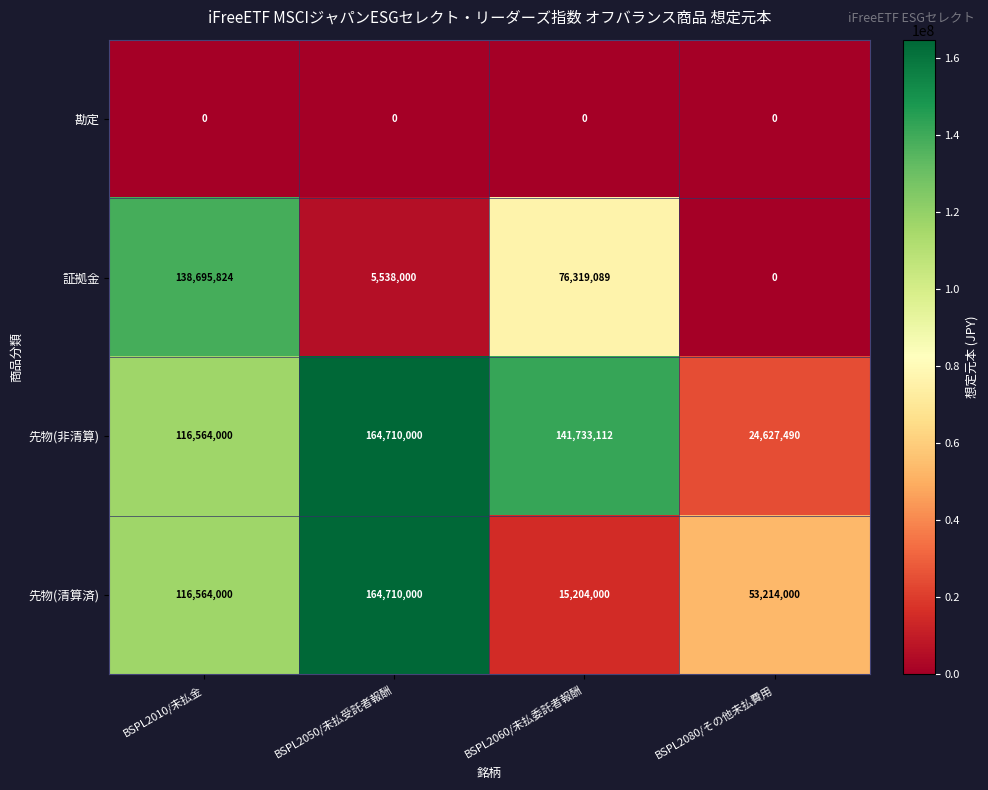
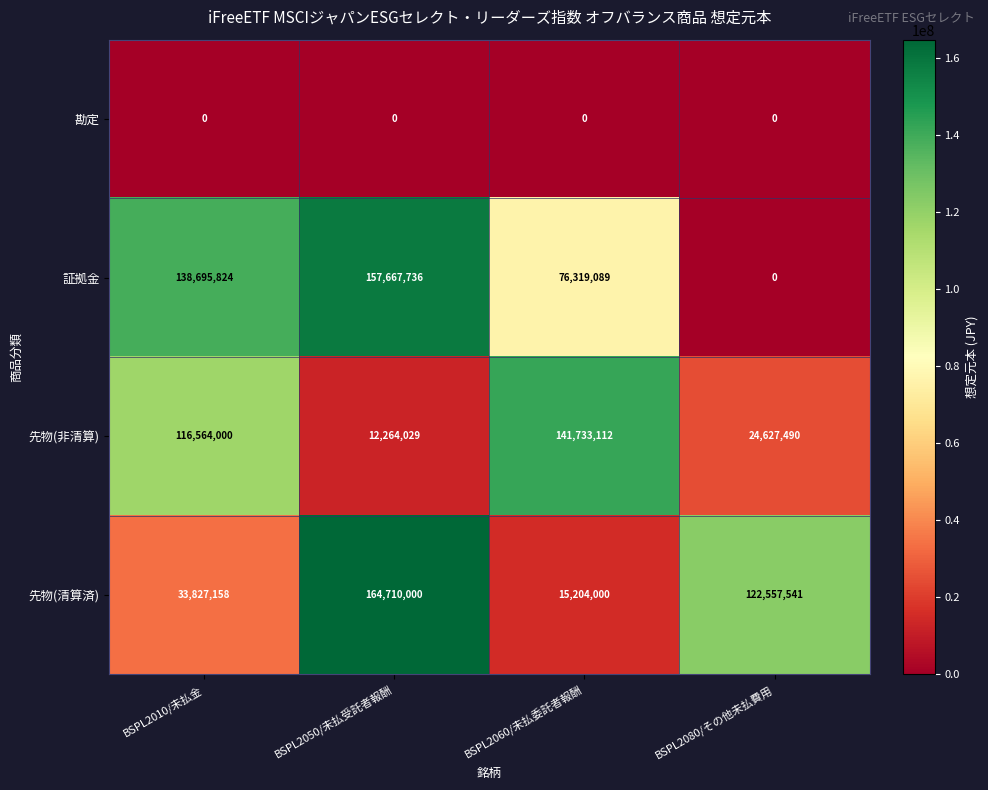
証拠金, BSPL2050/未払受託者報酬: 5,538,000 -> 157,667,736
先物(非清算), BSPL2050/未払受託者報酬: 164,710,000 -> 12,264,029
先物(清算済), BSPL2010/未払金: 116,564,000 -> 33,827,158
先物(清算済), BSPL2080/その他未払費用: 53,214,000 -> 122,557,541
